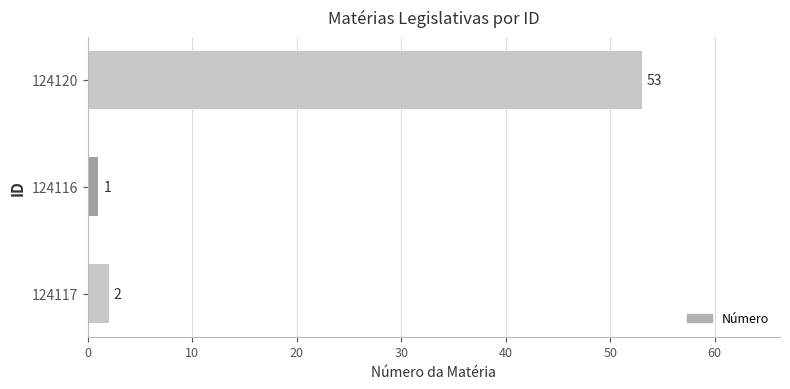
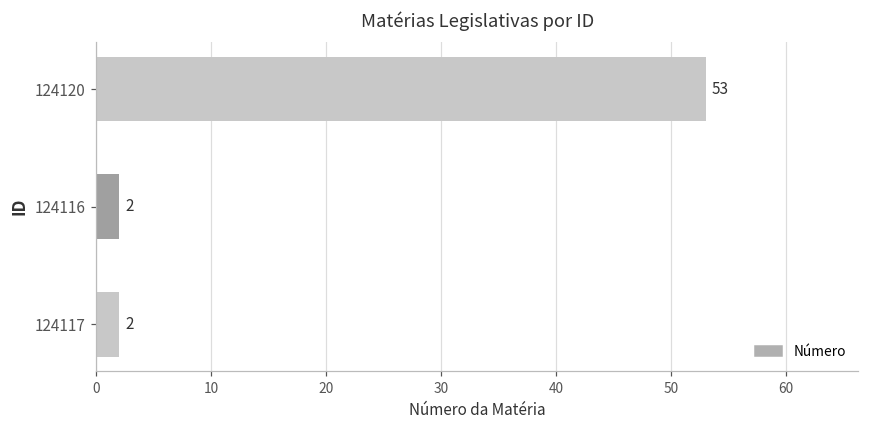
124116: 1 -> 2
